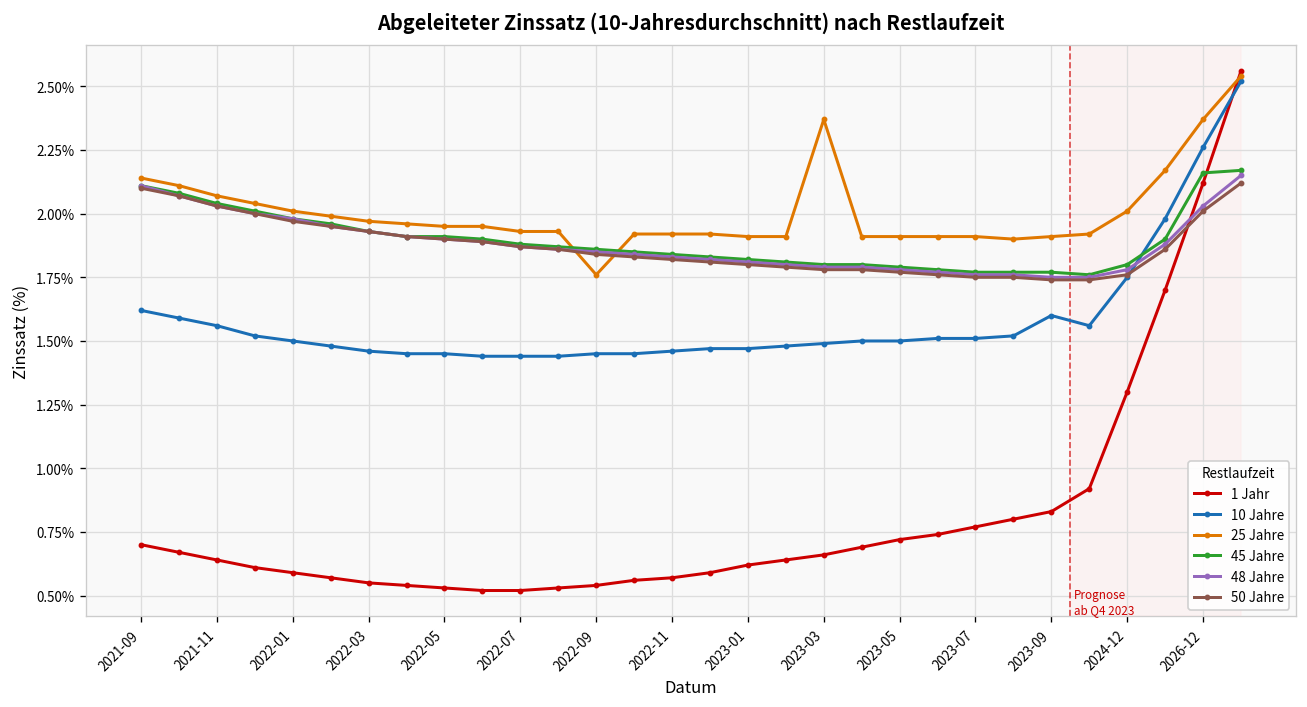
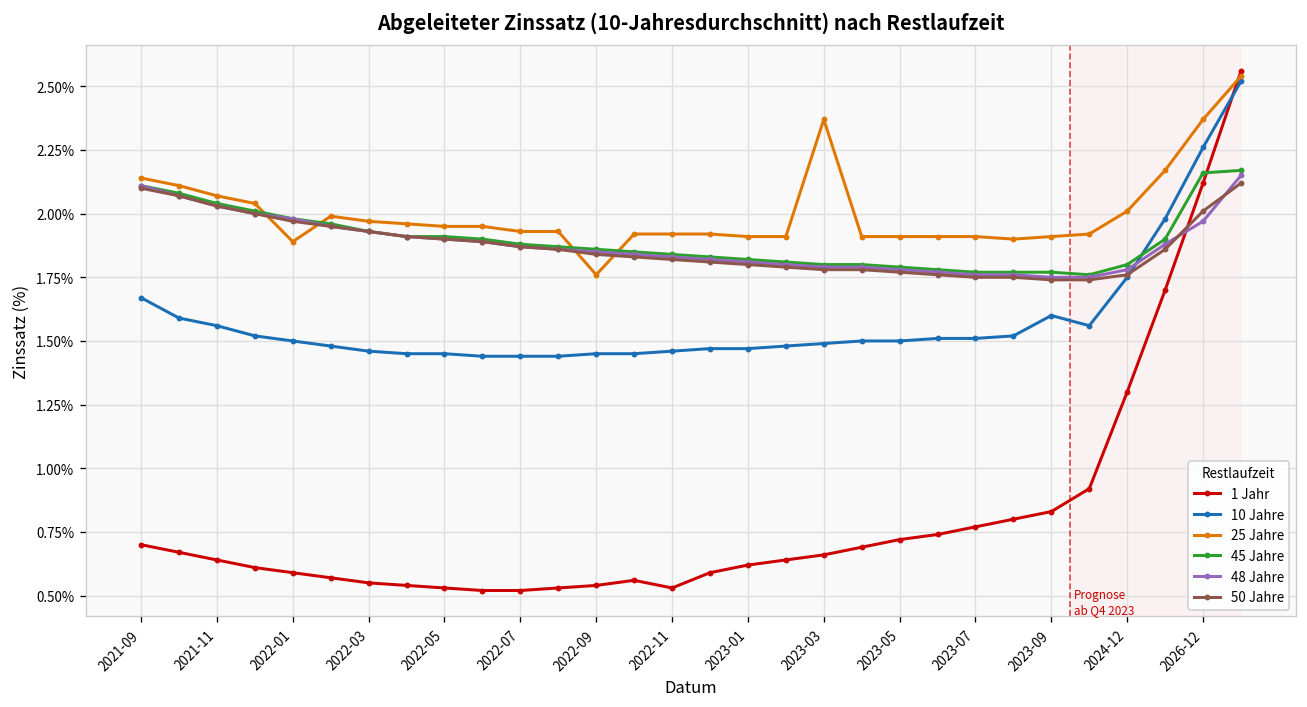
10 Jahre, 2021-09: 1.62% -> 1.67%
25 Jahre, 2022-01: 2.01% -> 1.89%
1 Jahr, 2022-11: 0.57% -> 0.53%
48 Jahre, 2026-12: 2.03% -> 1.97%
